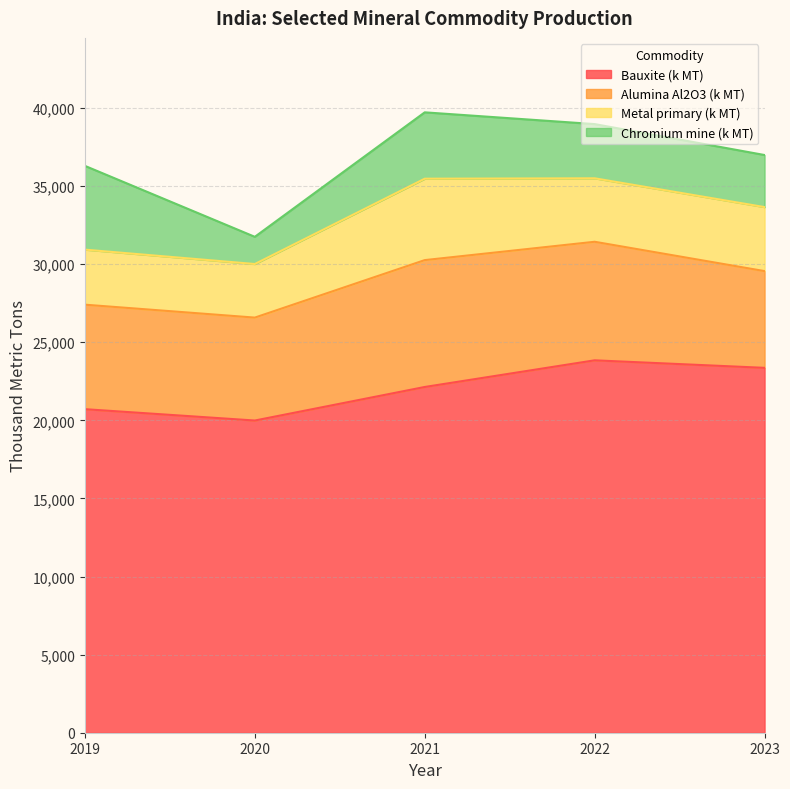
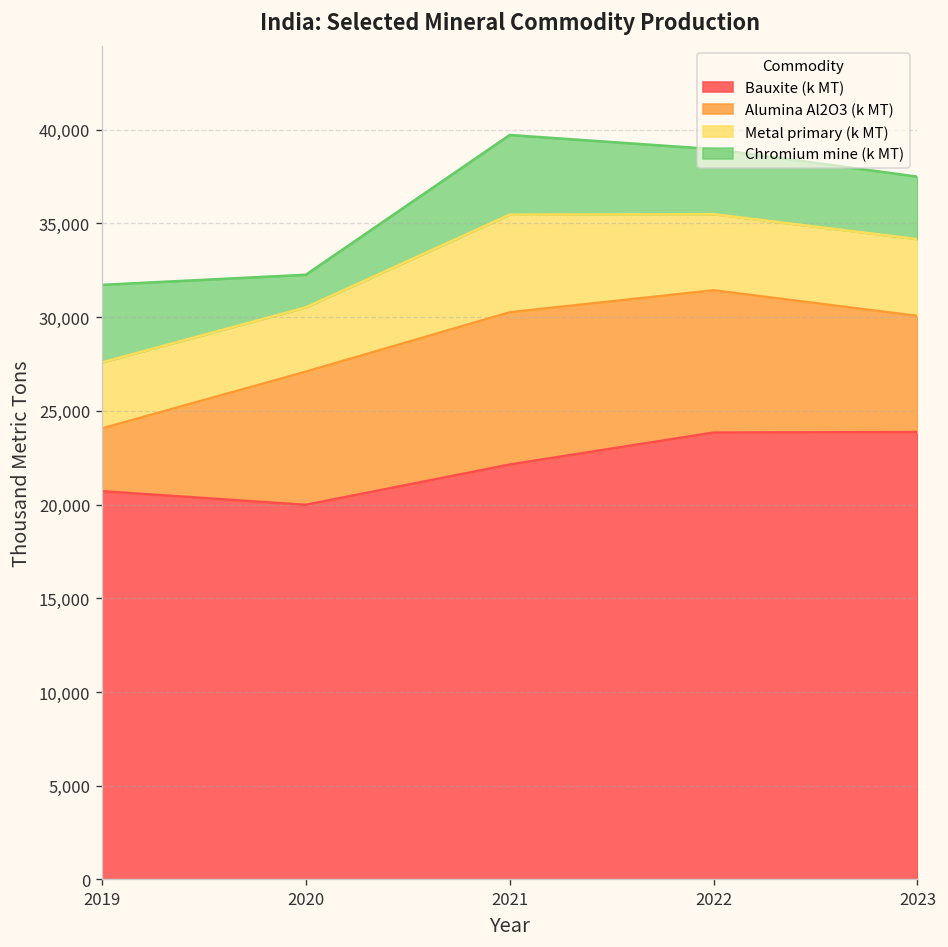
Alumina Al2O3 (k MT), 2019: 6,700 -> 3,300
Chromium mine (k MT), 2019: 5,400 -> 4,100
Alumina Al2O3 (k MT), 2020: 6,600 -> 7,100
Bauxite (k MT), 2023: 23,400 -> 23,900
